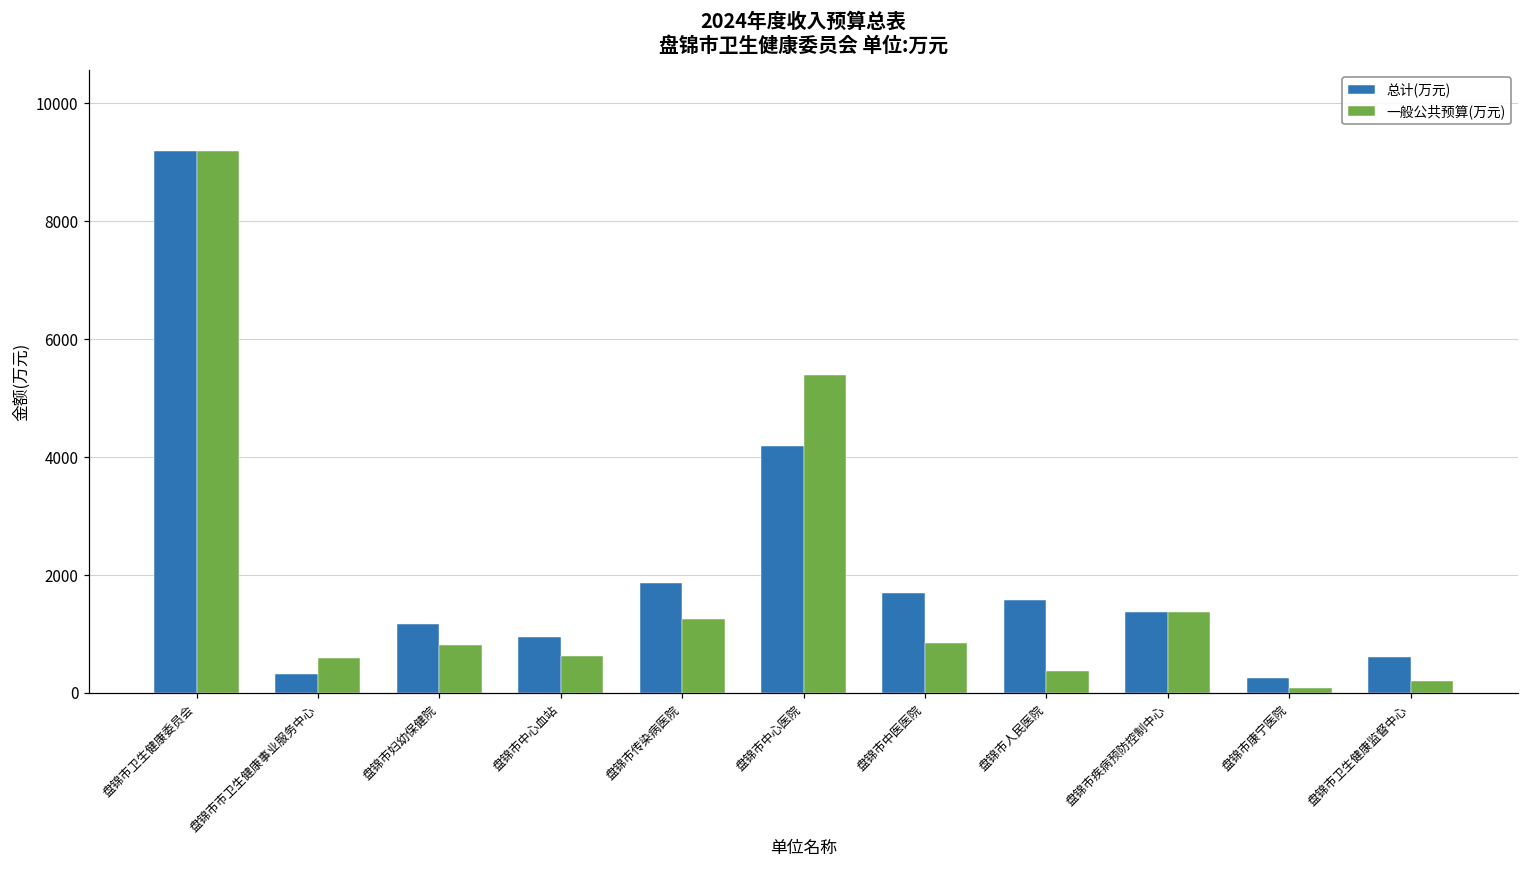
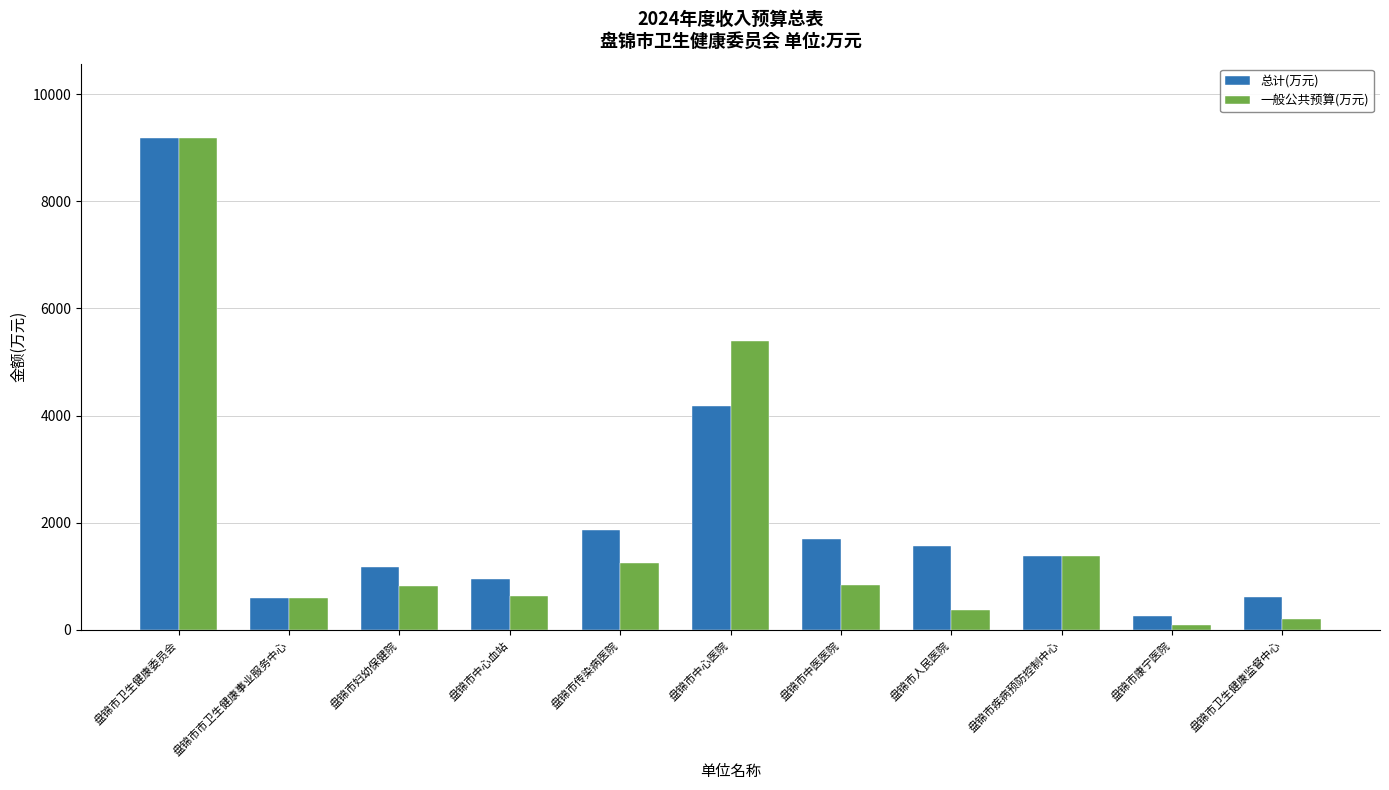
总计(万元), 盘锦市市卫生健康事业服务中心: 300 -> 600
